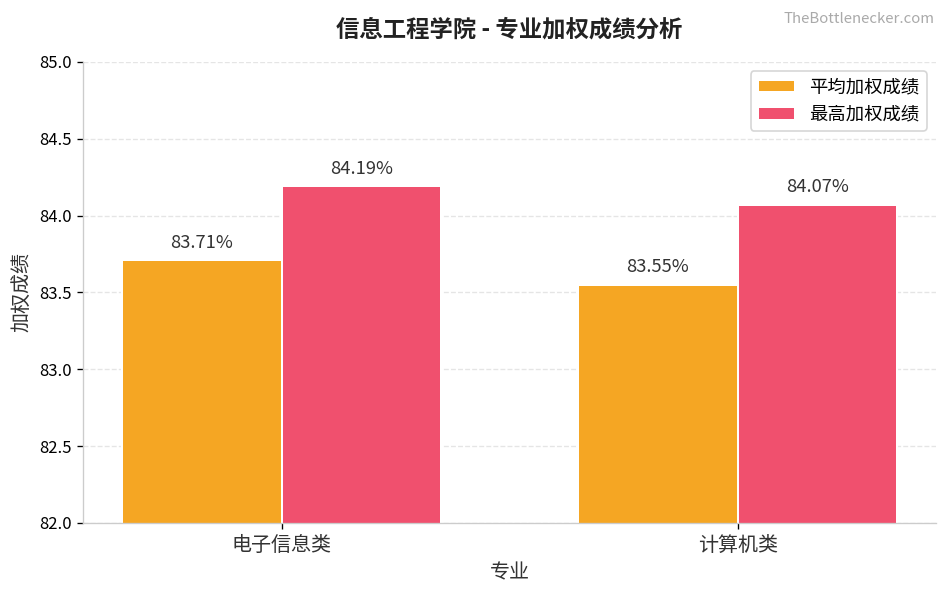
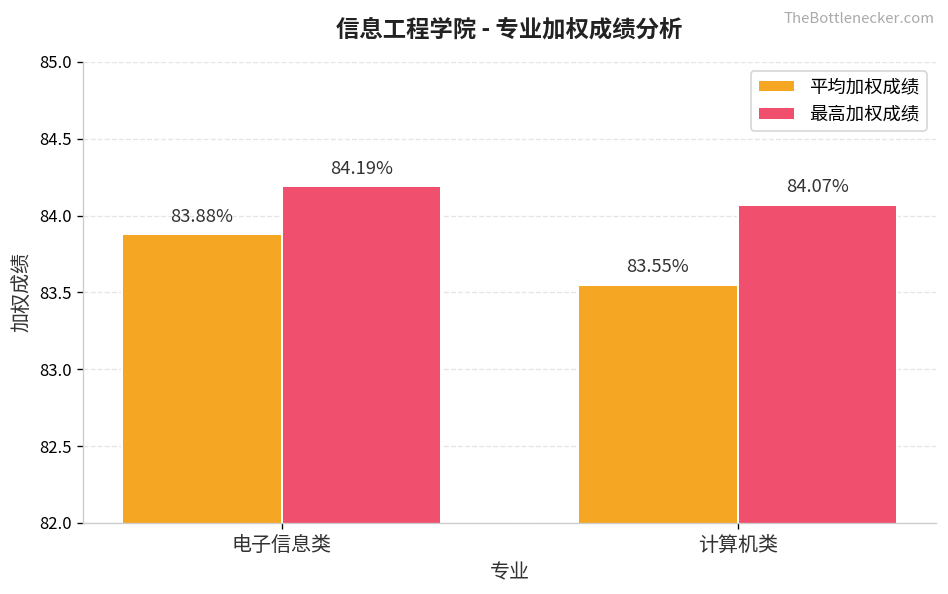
平均加权成绩, 电子信息类: 83.71% -> 83.88%
